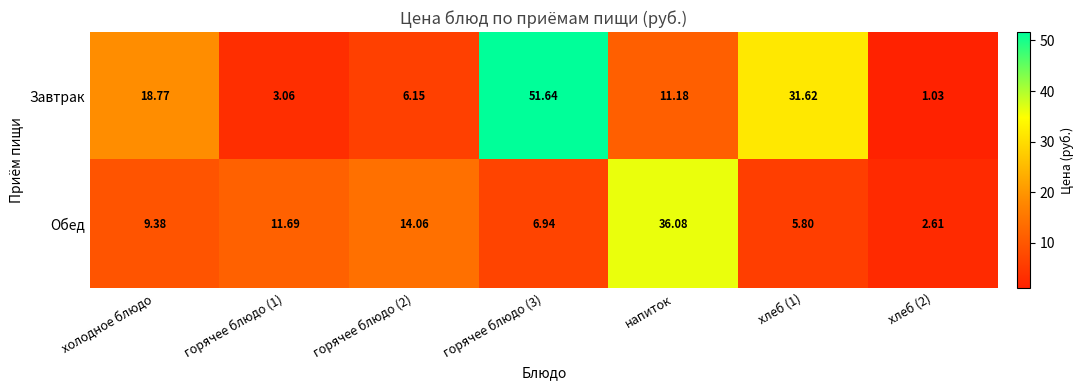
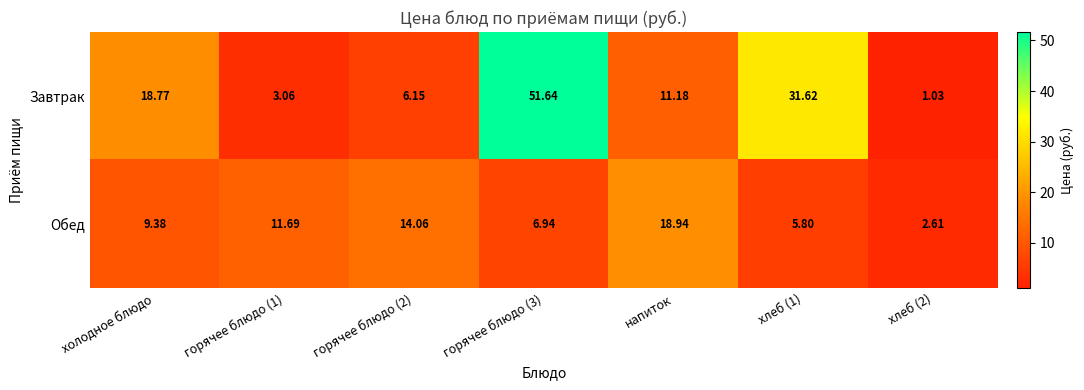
Обед, напиток: 36.08 -> 18.94
